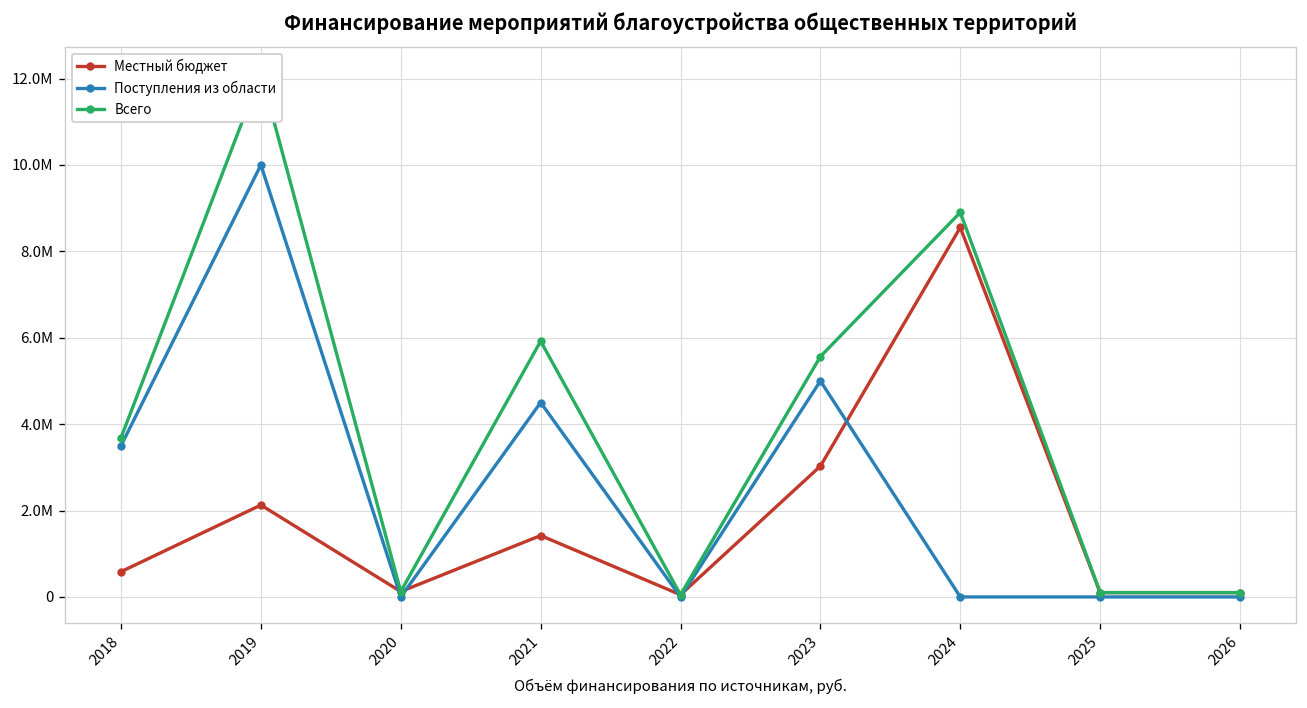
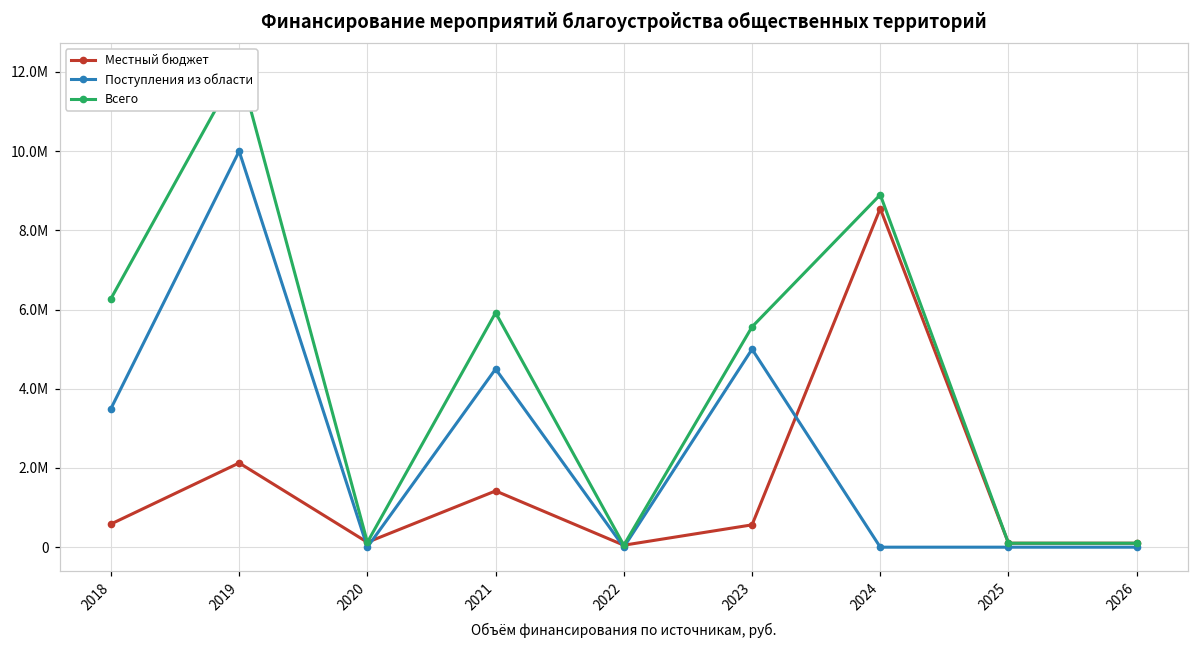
Всего, 2018: 3.7М -> 6.3М
Местный бюджет, 2023: 3.0М -> 0.6М
